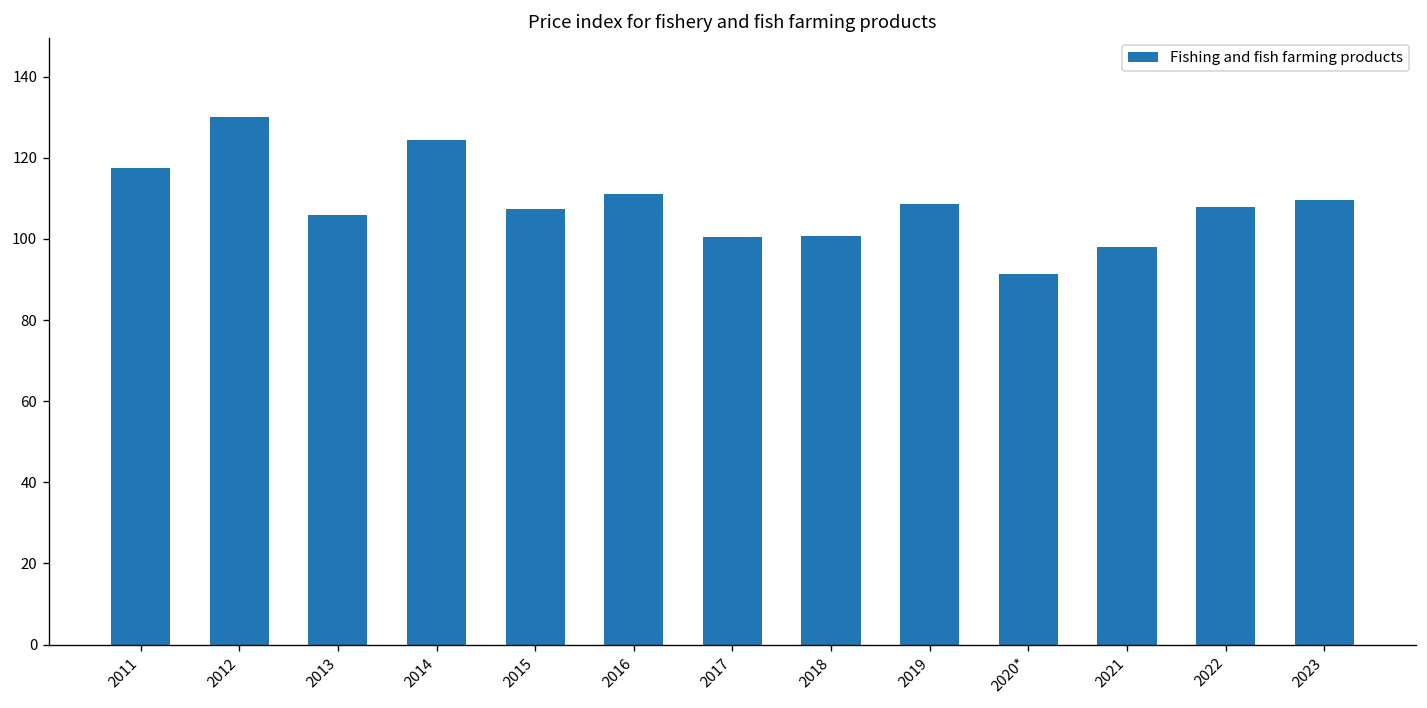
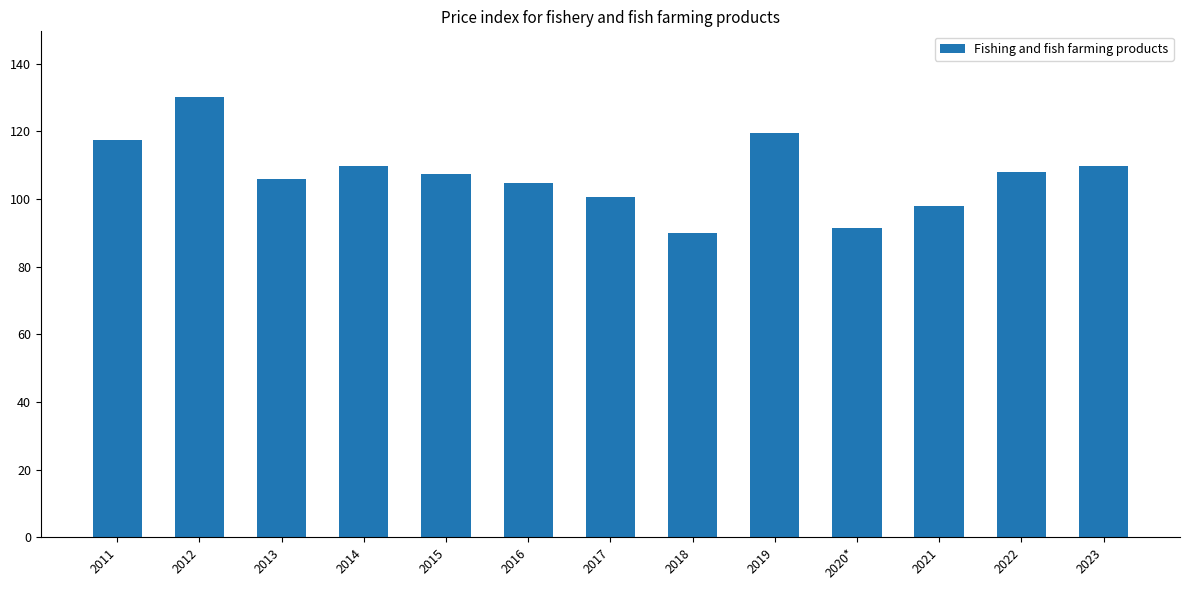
2014: 124 -> 110
2016: 111 -> 105
2018: 101 -> 90
2019: 109 -> 120
